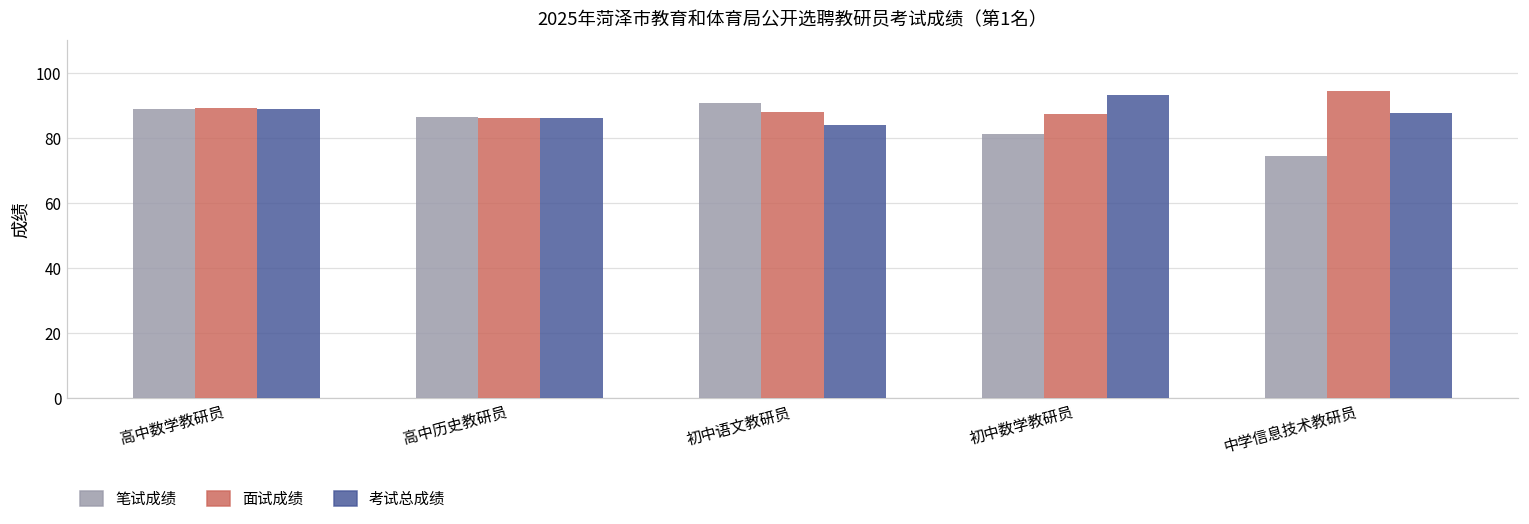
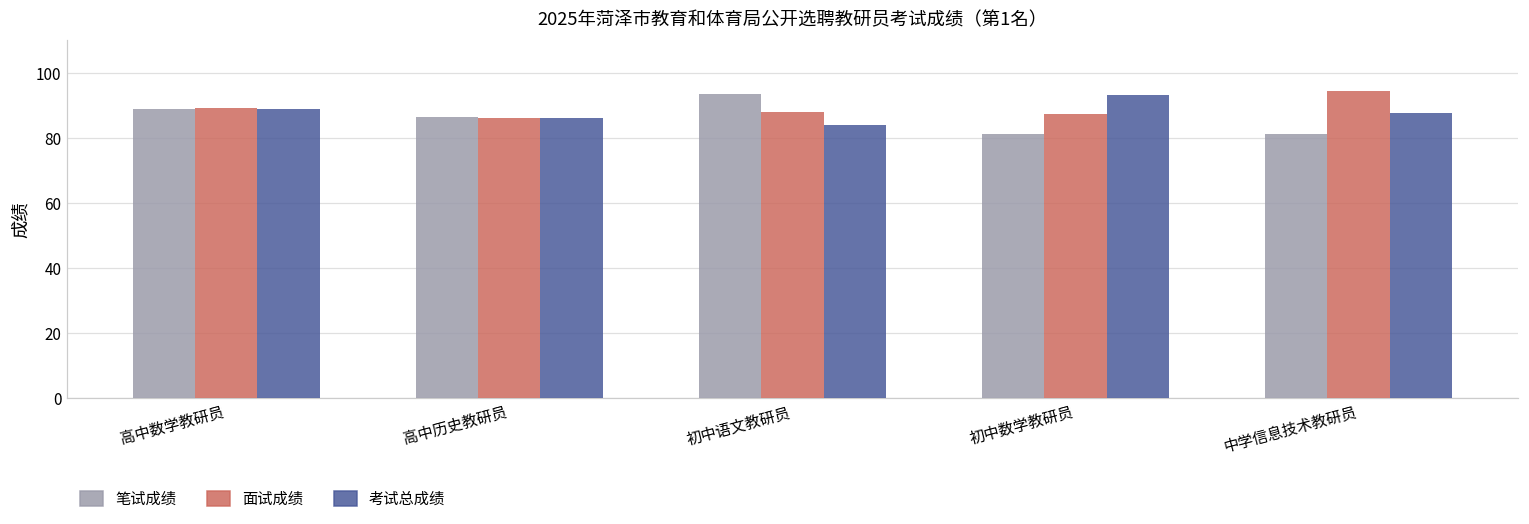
笔试成绩, 初中语文教研员: 91 -> 93
笔试成绩, 中学信息技术教研员: 74 -> 81
